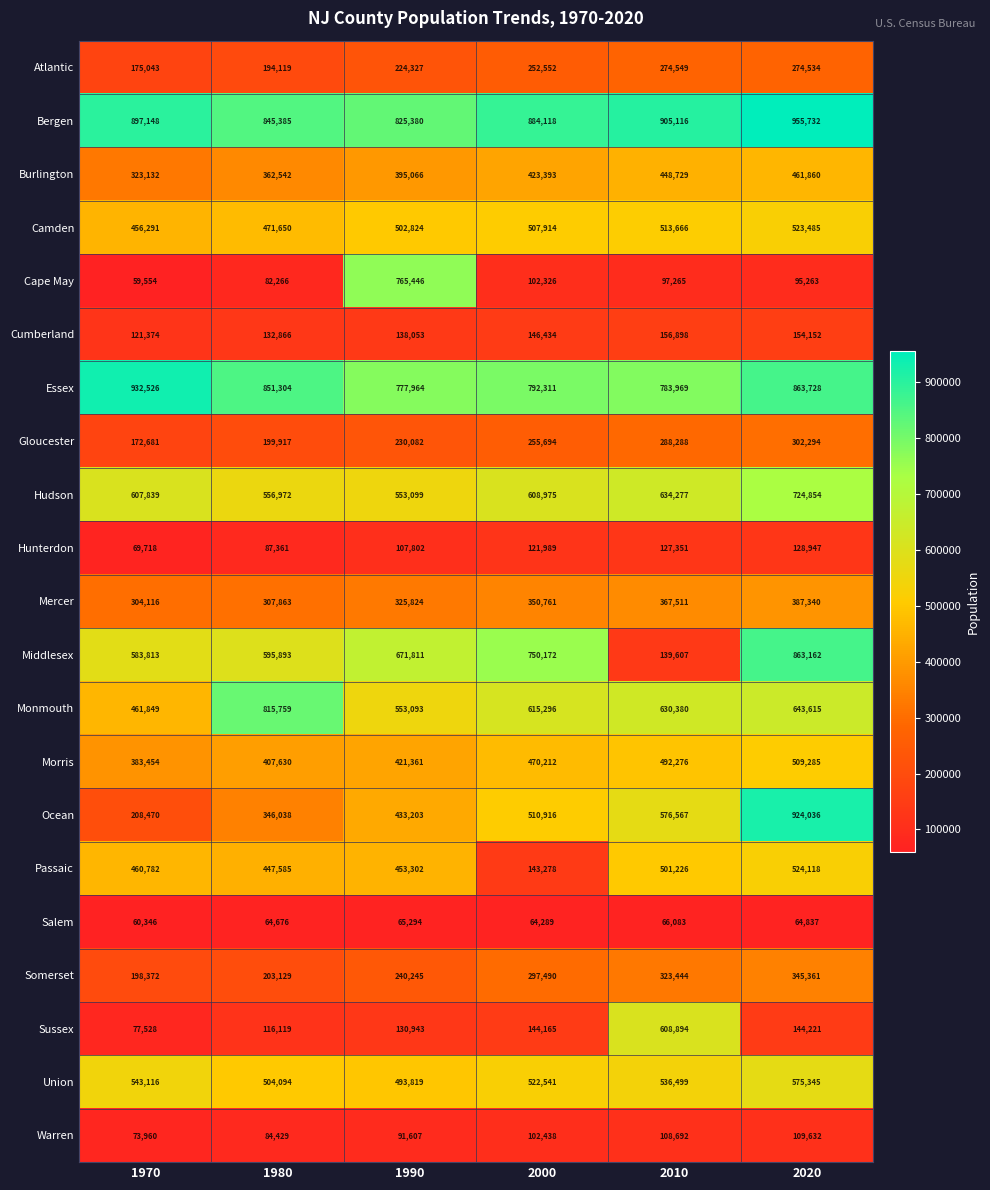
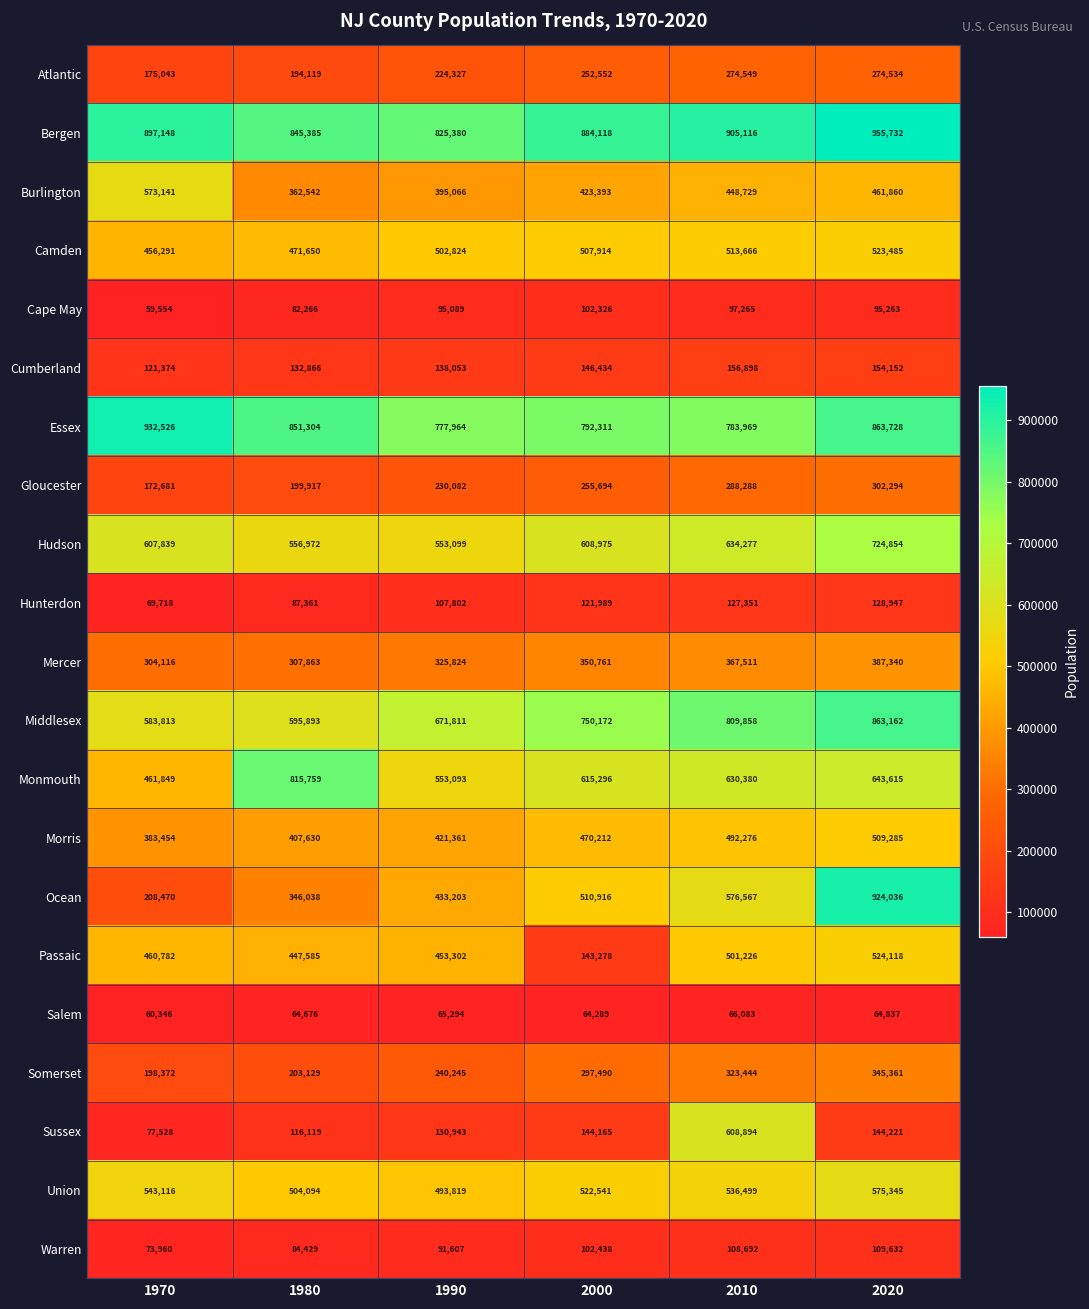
Burlington, 1970: 323,132 -> 573,141
Cape May, 1990: 765,446 -> 95,089
Middlesex, 2010: 139,607 -> 809,858
